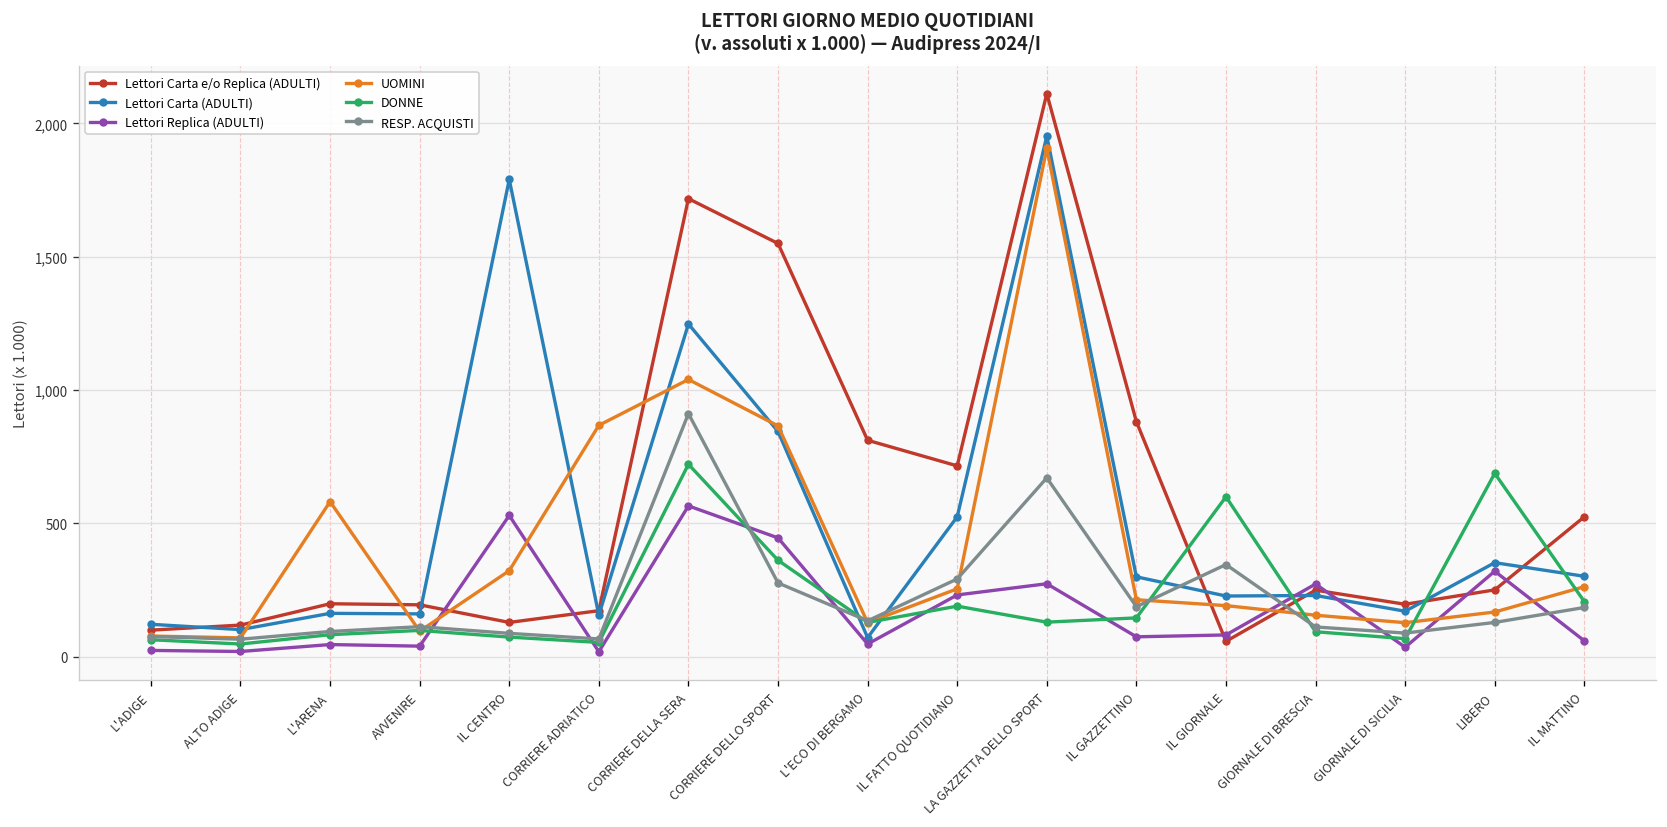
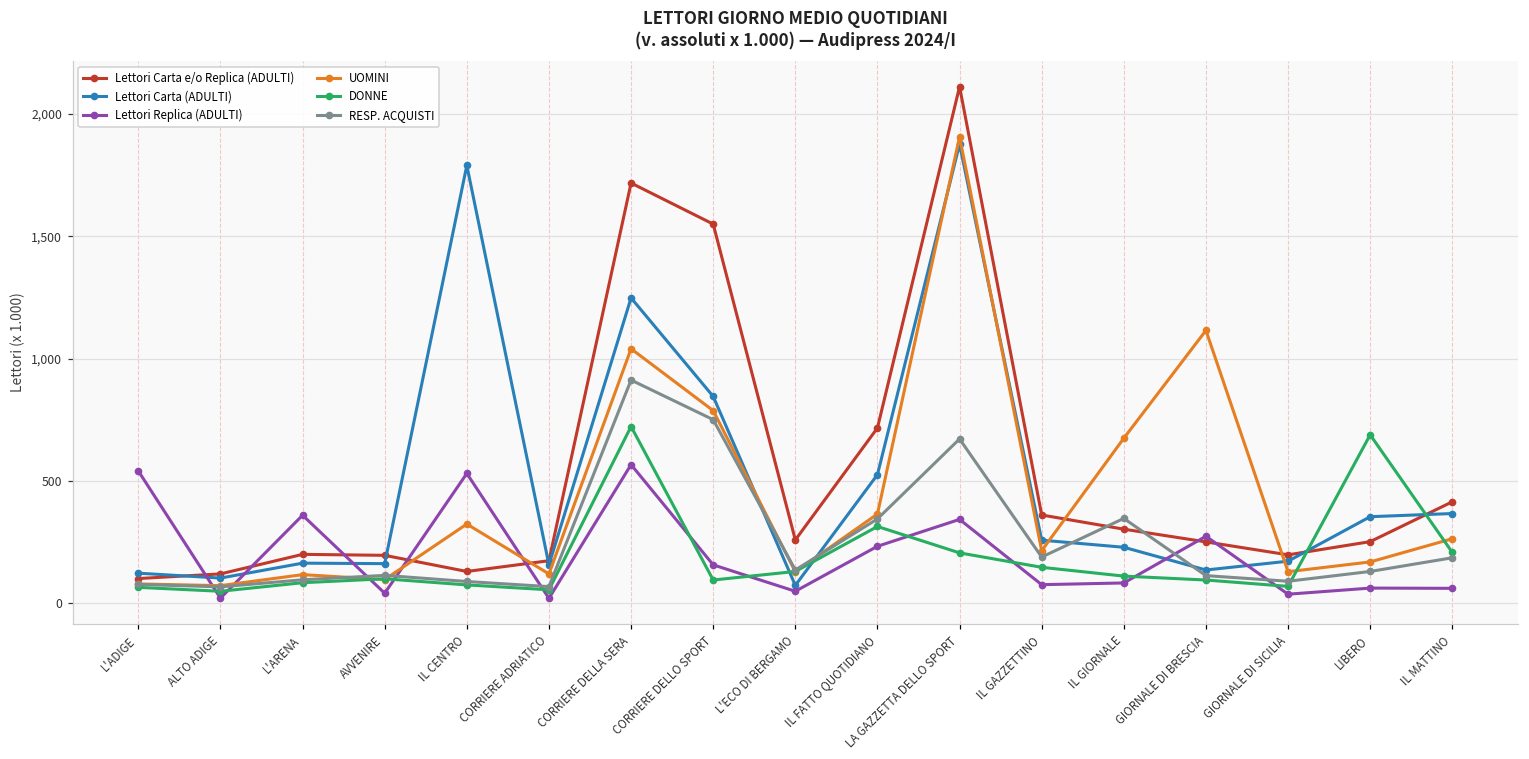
Lettori Replica (ADULTI), L'ADIGE: 20 -> 540
Lettori Replica (ADULTI), L'ARENA: 50 -> 360
UOMINI, L'ARENA: 580 -> 120
UOMINI, CORRIERE ADRIATICO: 870 -> 120
Lettori Replica (ADULTI), CORRIERE DELLO SPORT: 450 -> 160
UOMINI, CORRIERE DELLO SPORT: 870 -> 790
DONNE, CORRIERE DELLO SPORT: 360 -> 90
RESP. ACQUISTI, CORRIERE DELLO SPORT: 280 -> 750
Lettori Carta e/o Replica (ADULTI), L'ECO DI BERGAMO: 810 -> 260
UOMINI, IL FATTO QUOTIDIANO: 260 -> 360
DONNE, IL FATTO QUOTIDIANO: 190 -> 310
RESP. ACQUISTI, IL FATTO QUOTIDIANO: 290 -> 340
Lettori Carta (ADULTI), LA GAZZETTA DELLO SPORT: 1,950 -> 1,880
Lettori Replica (ADULTI), LA GAZZETTA DELLO SPORT: 270 -> 340
DONNE, LA GAZZETTA DELLO SPORT: 130 -> 210
Lettori Carta e/o Replica (ADULTI), IL GAZZETTINO: 880 -> 360
Lettori Carta (ADULTI), IL GAZZETTINO: 300 -> 260
Lettori Carta e/o Replica (ADULTI), IL GIORNALE: 60 -> 300
UOMINI, IL GIORNALE: 190 -> 670
DONNE, IL GIORNALE: 600 -> 110
Lettori Carta (ADULTI), GIORNALE DI BRESCIA: 230 -> 140
UOMINI, GIORNALE DI BRESCIA: 160 -> 1,120
Lettori Replica (ADULTI), LIBERO: 320 -> 60
Lettori Carta e/o Replica (ADULTI), IL MATTINO: 530 -> 410
Lettori Carta (ADULTI), IL MATTINO: 300 -> 370
